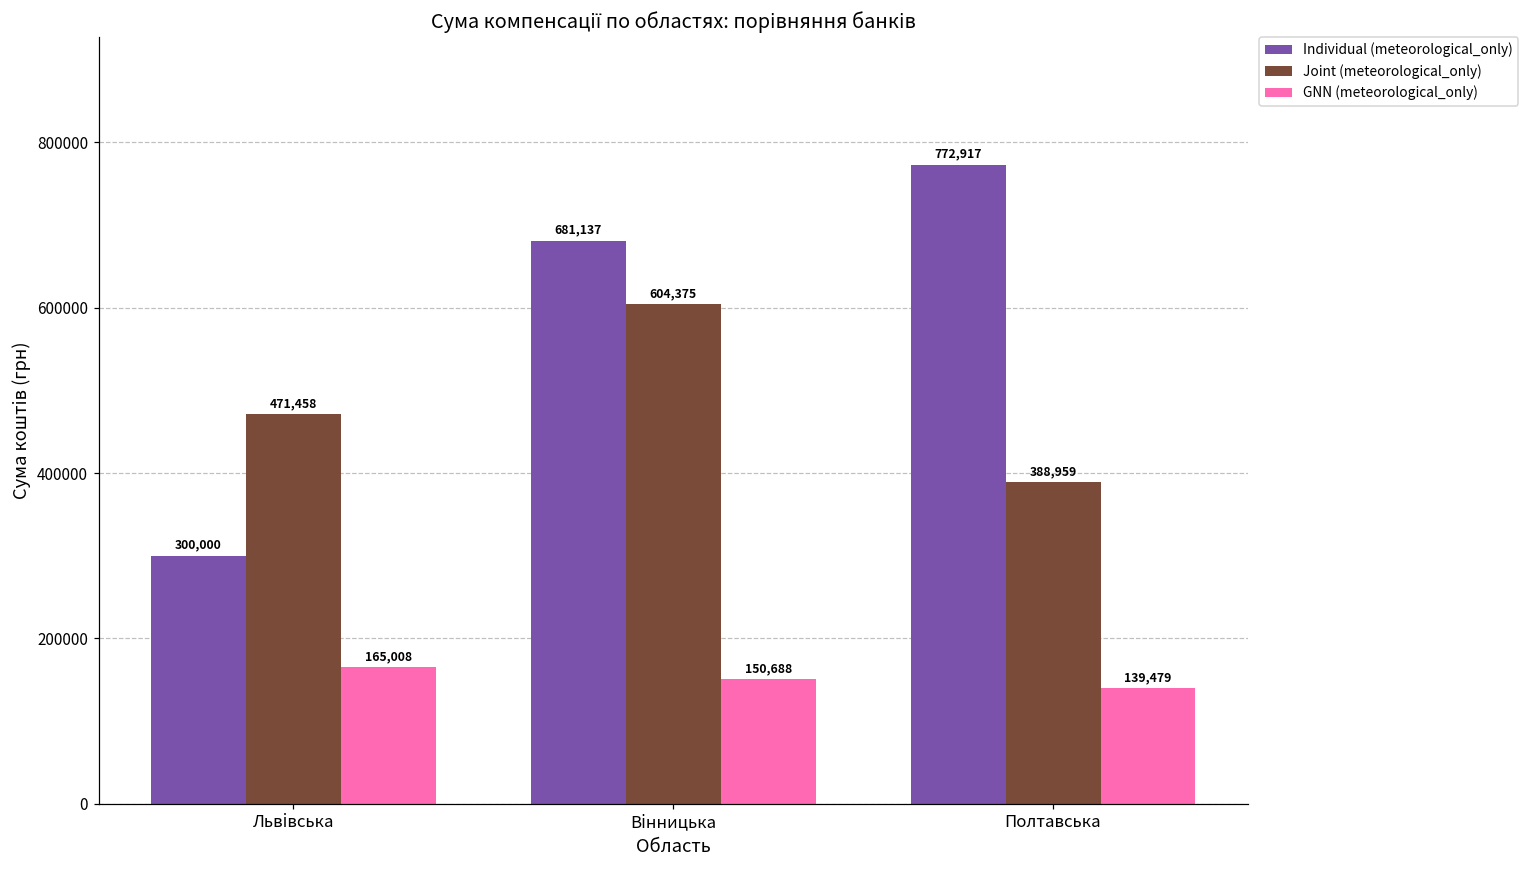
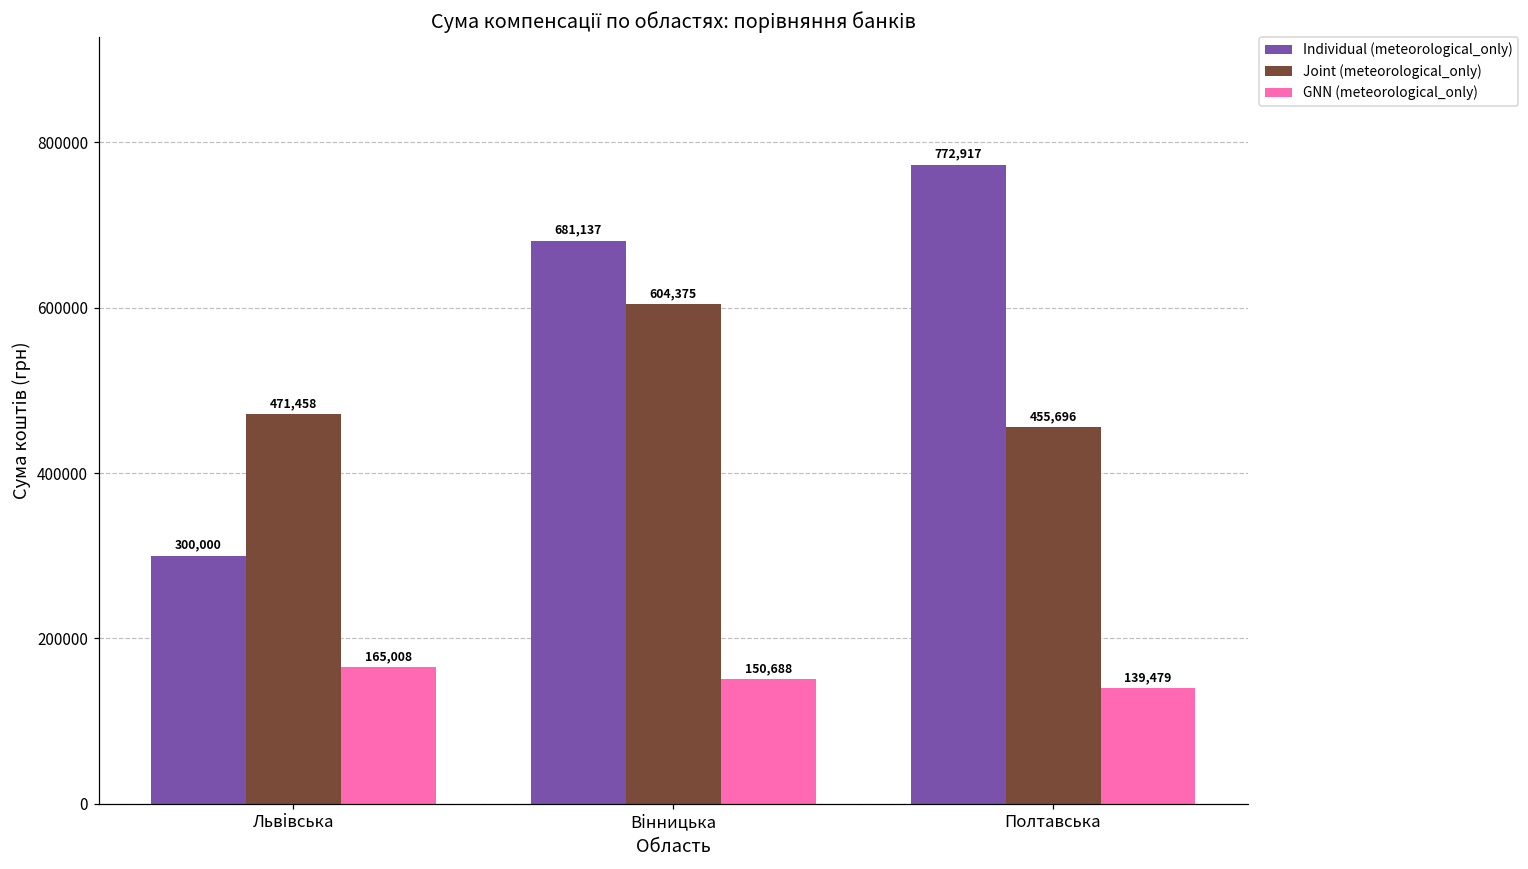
Joint (meteorological_only), Полтавська: 388,959 -> 455,696
